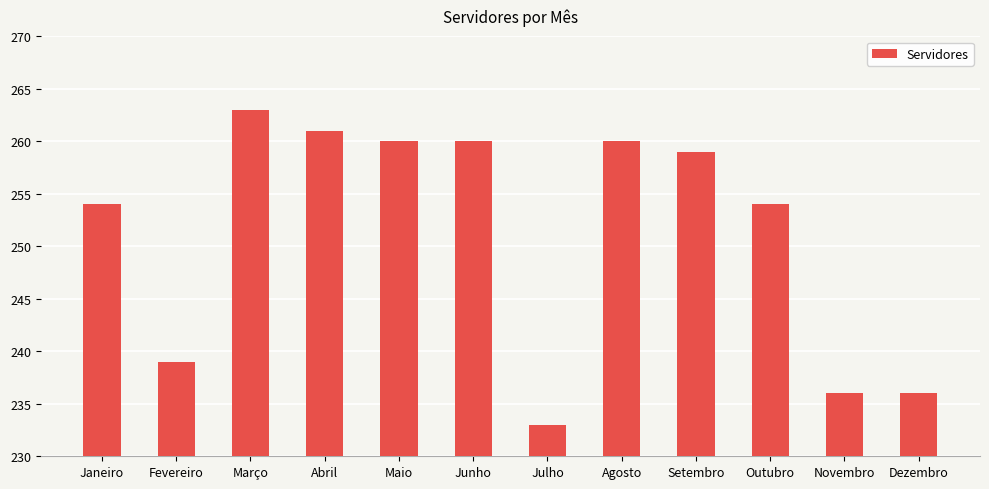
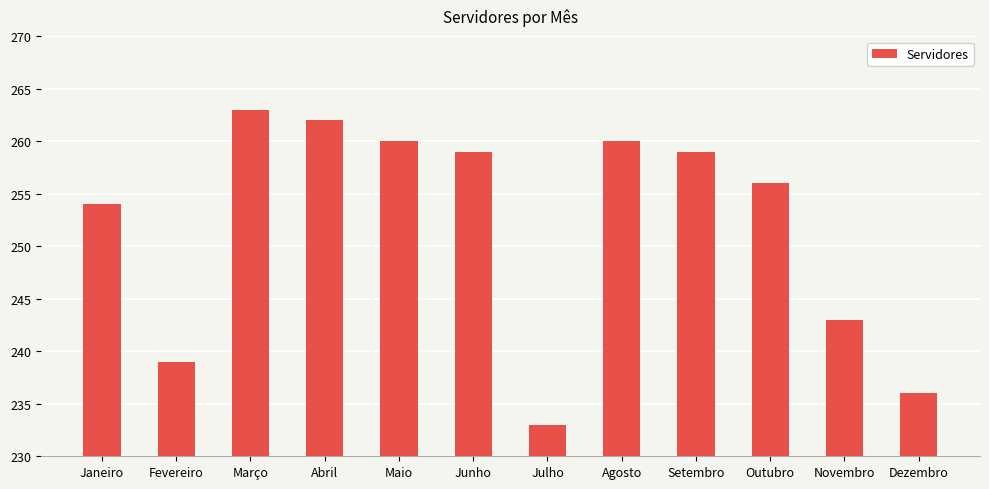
Abril: 261 -> 262
Junho: 260 -> 259
Outubro: 254 -> 256
Novembro: 236 -> 243
